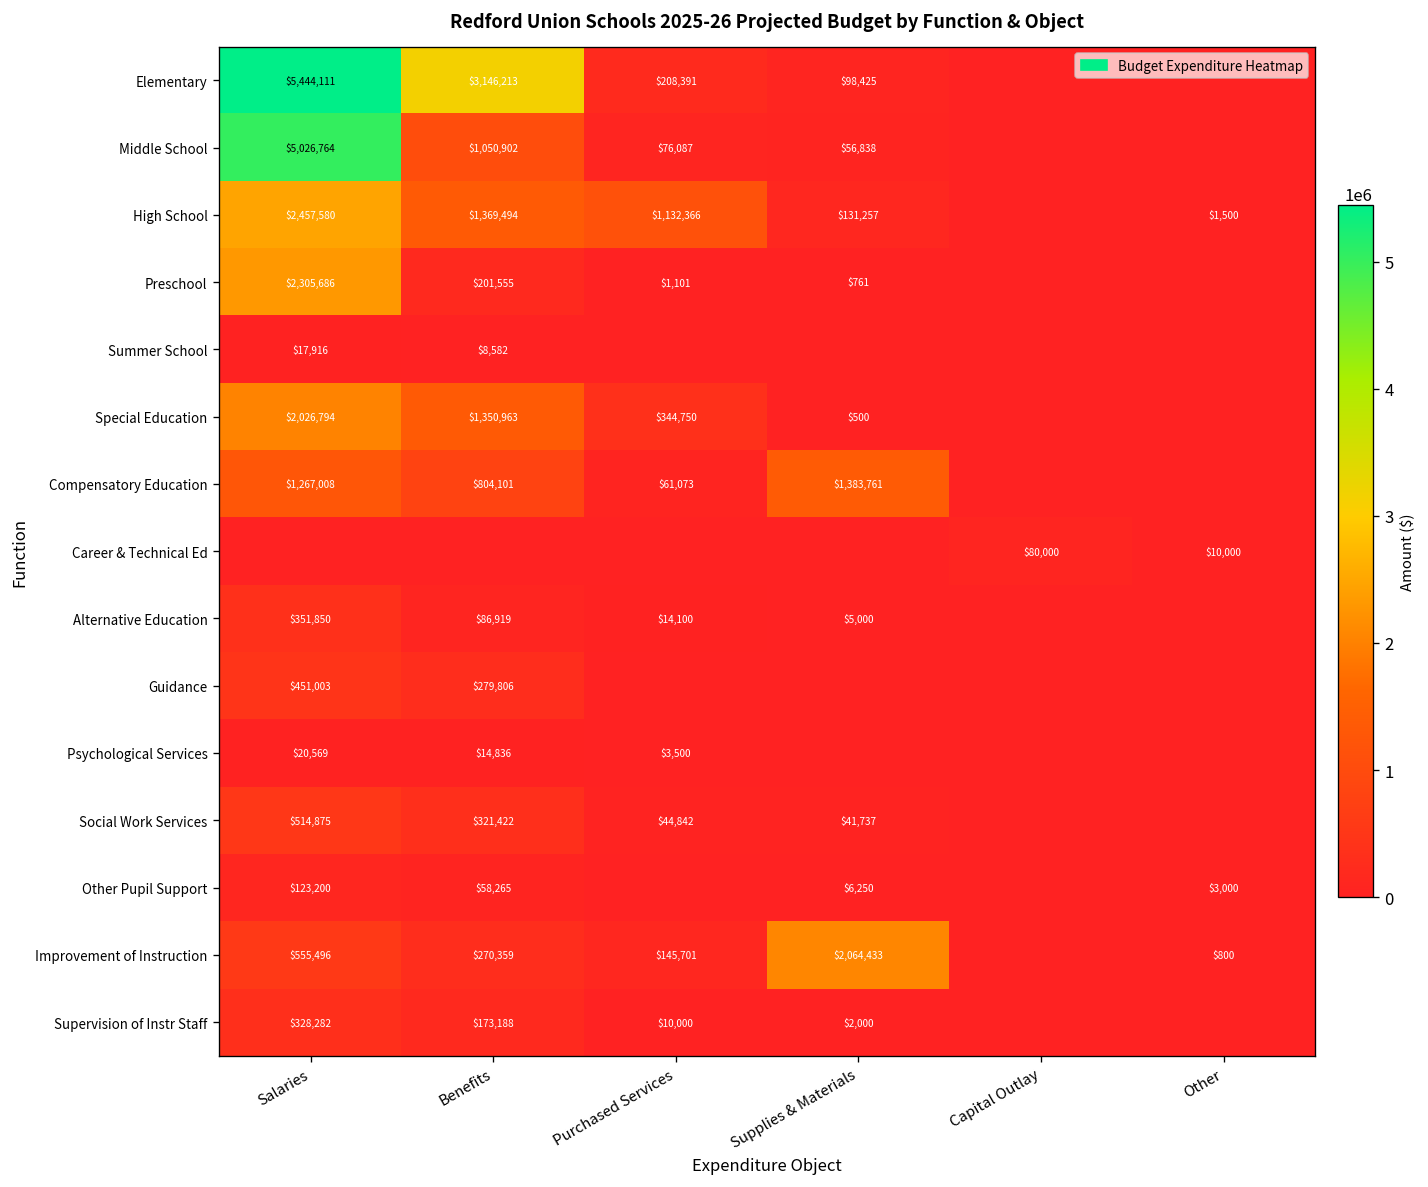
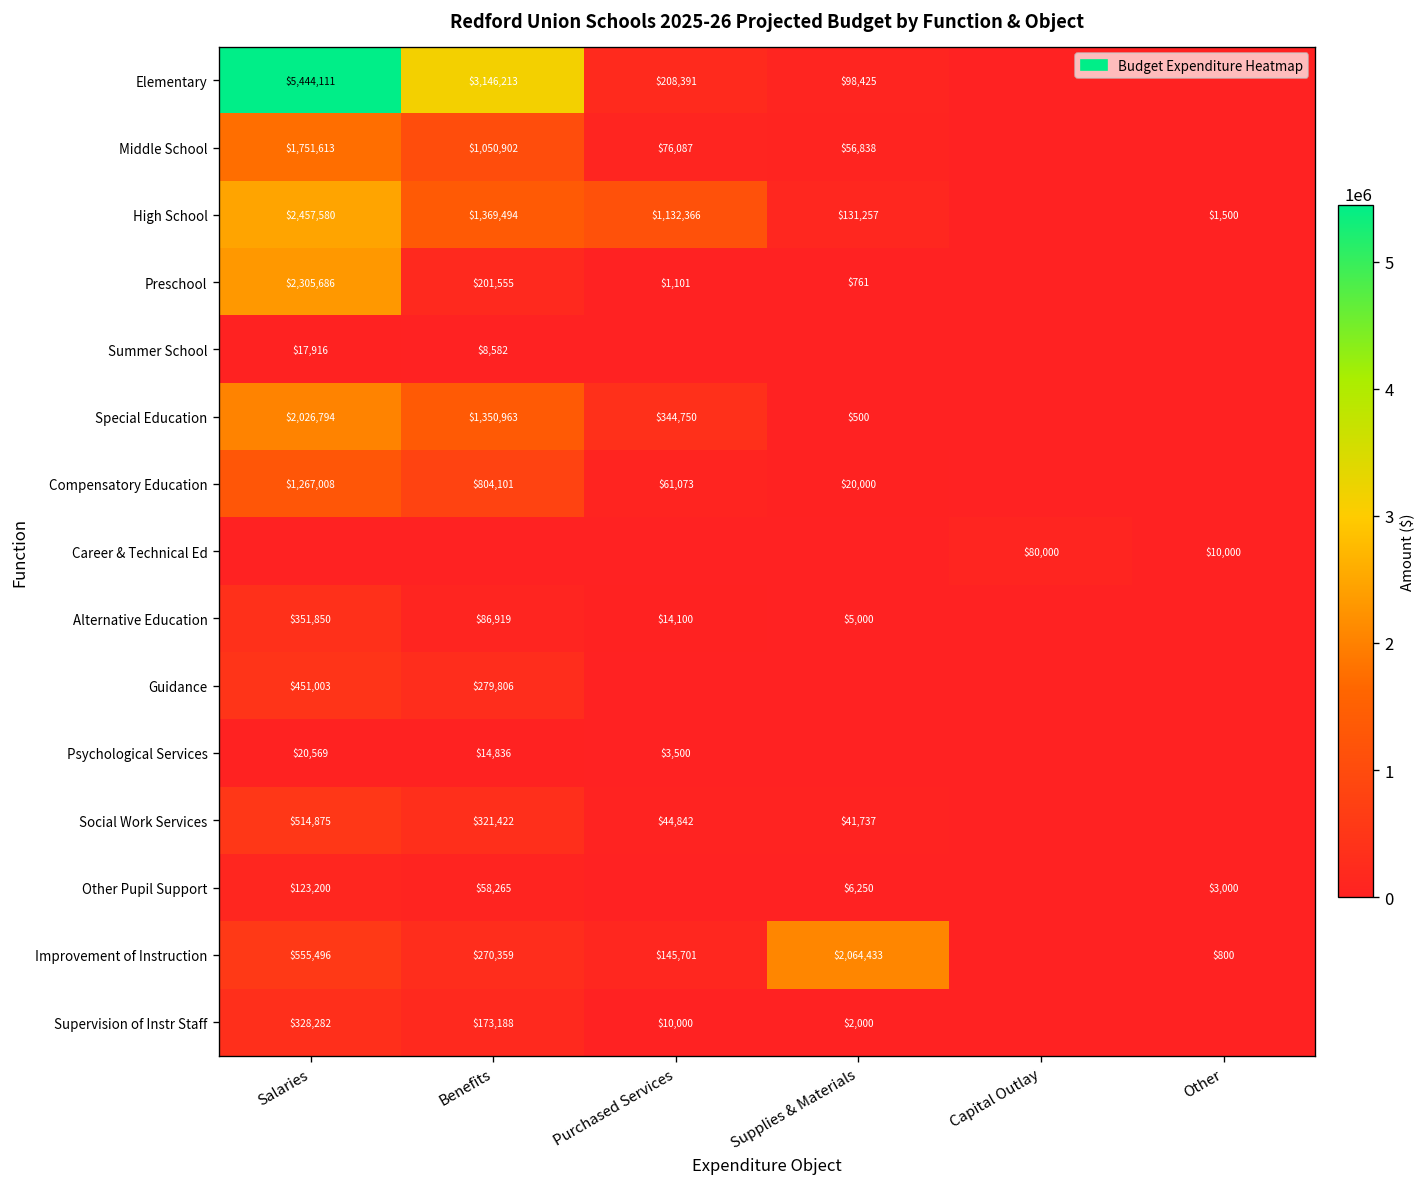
Middle School, Salaries: $5,026,764 -> $1,751,613
Compensatory Education, Supplies & Materials: $1,383,761 -> $20,000
